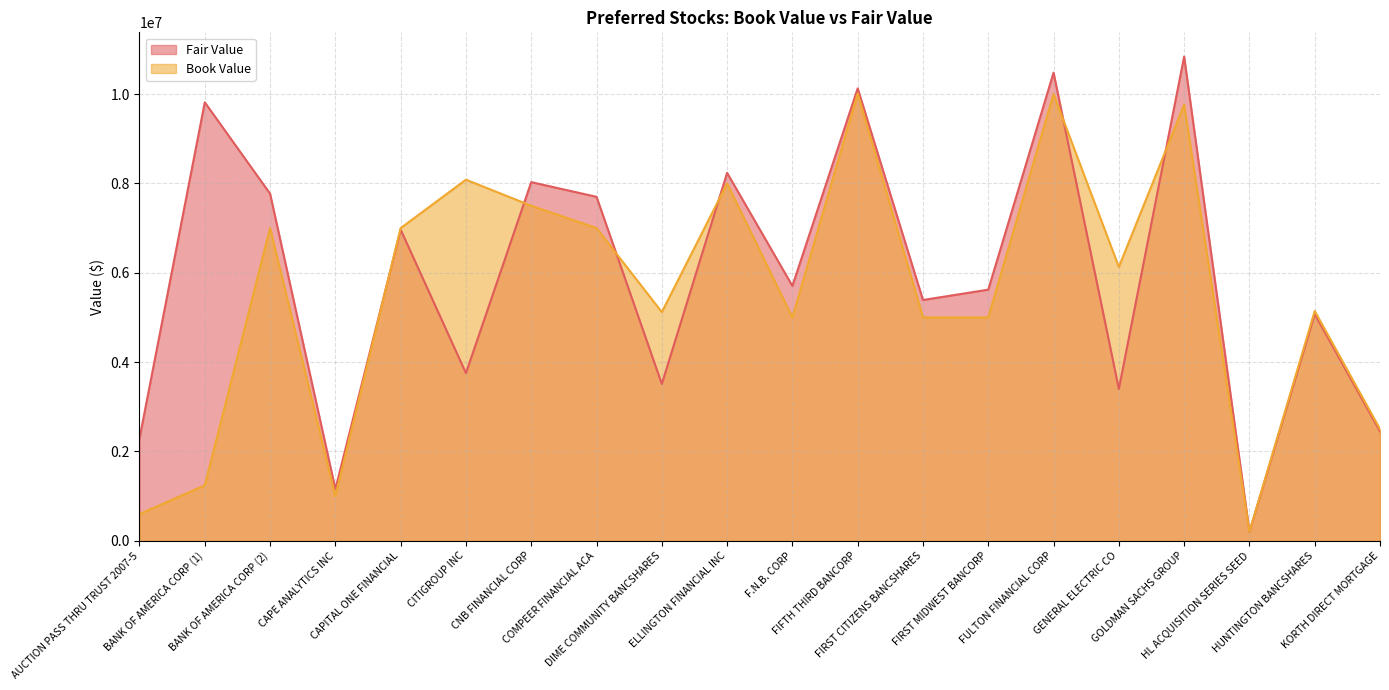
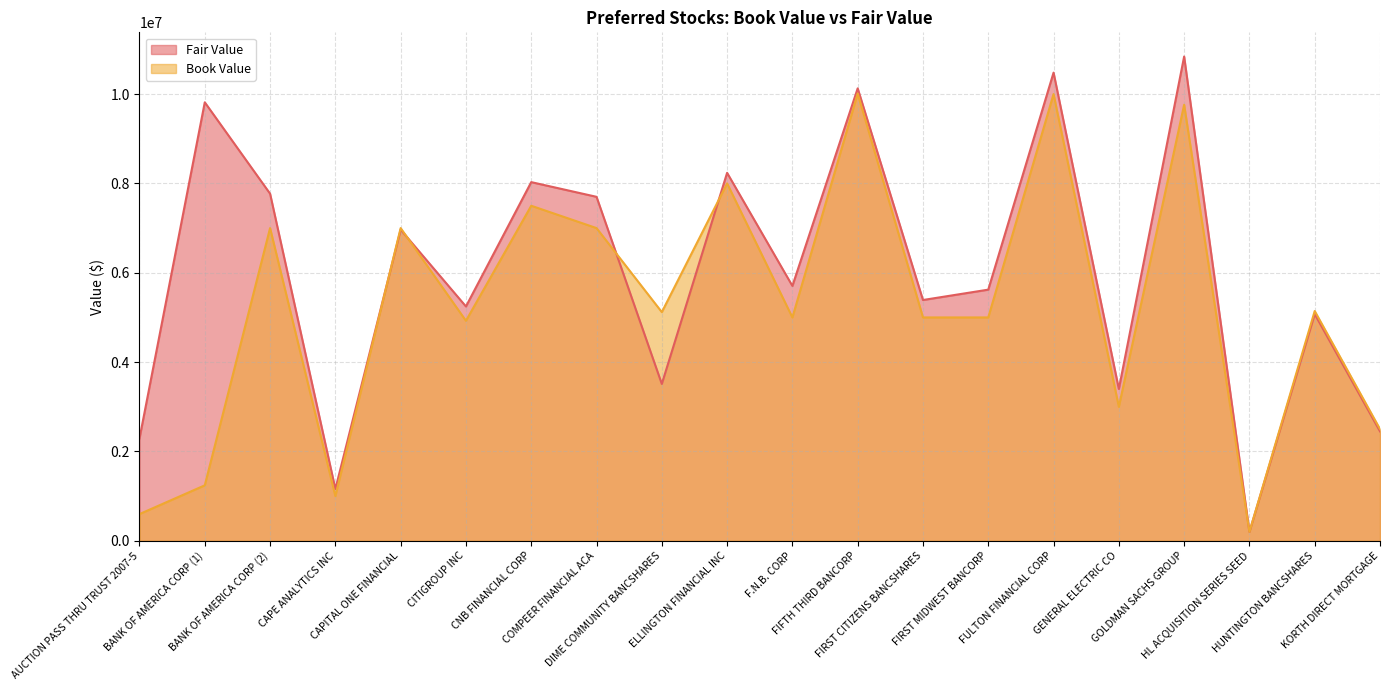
Fair Value, CITIGROUP INC: 3800000 -> 5200000
Book Value, CITIGROUP INC: 8100000 -> 4900000
Book Value, GENERAL ELECTRIC CO: 6100000 -> 3000000
